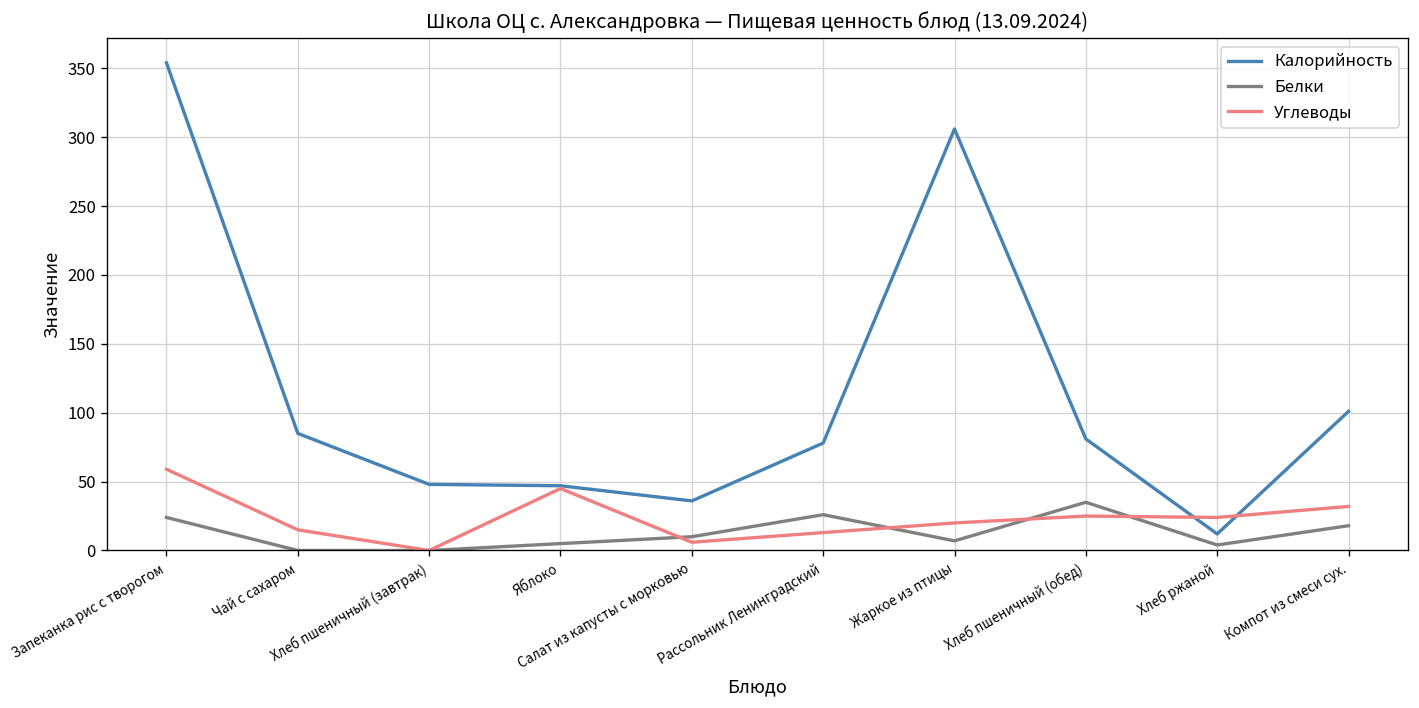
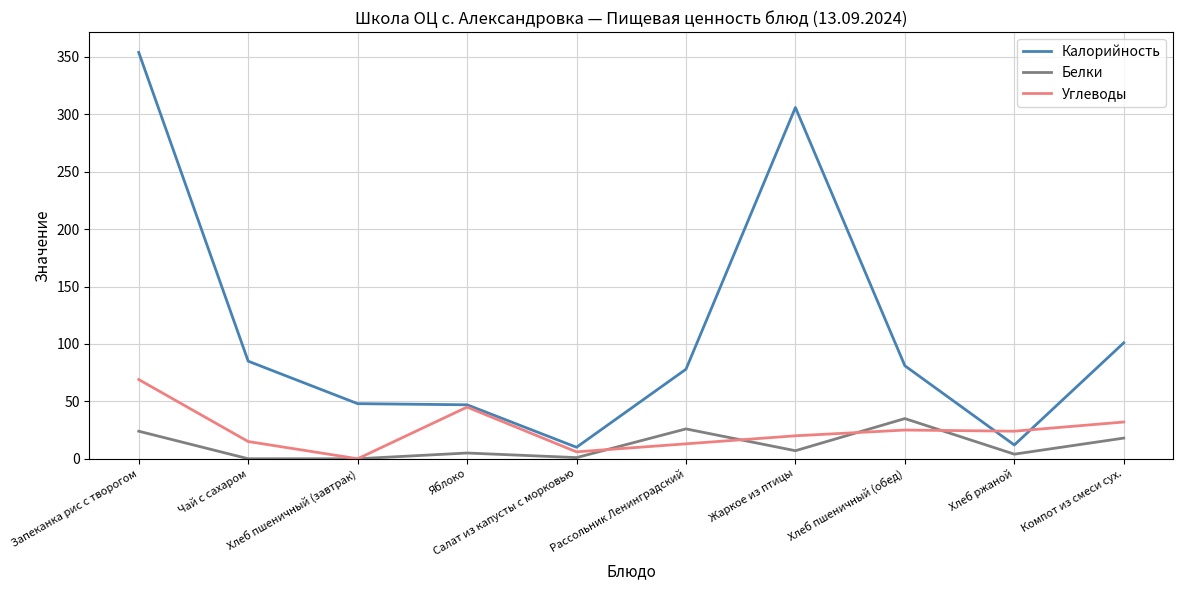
Углеводы, Запеканка рис с творогом: 59 -> 69
Калорийность, Салат из капусты с морковью: 36 -> 10
Белки, Салат из капусты с морковью: 10 -> 1
